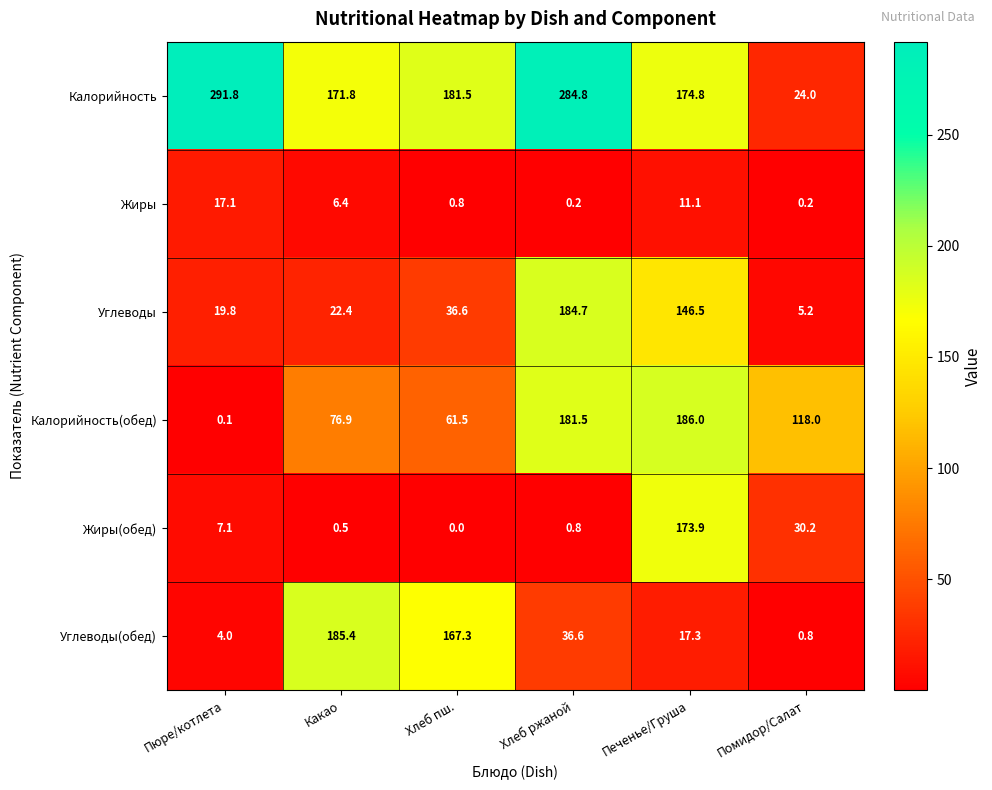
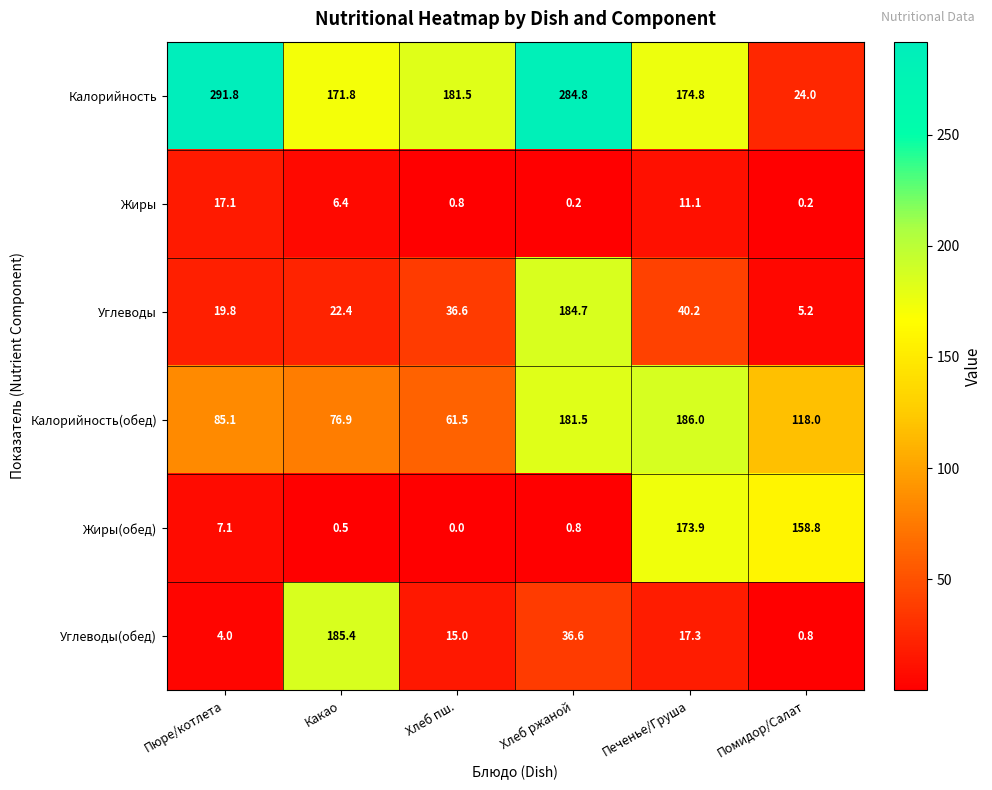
Углеводы, Печенье/Груша: 146.5 -> 40.2
Калорийность(обед), Пюре/котлета: 0.1 -> 85.1
Жиры(обед), Помидор/Салат: 30.2 -> 158.8
Углеводы(обед), Хлеб пш.: 167.3 -> 15.0
